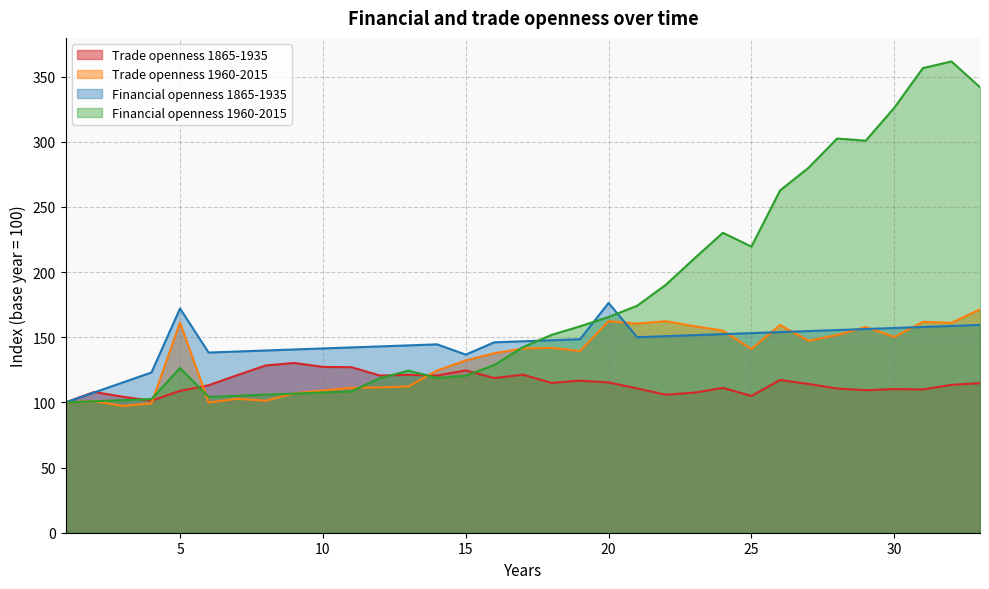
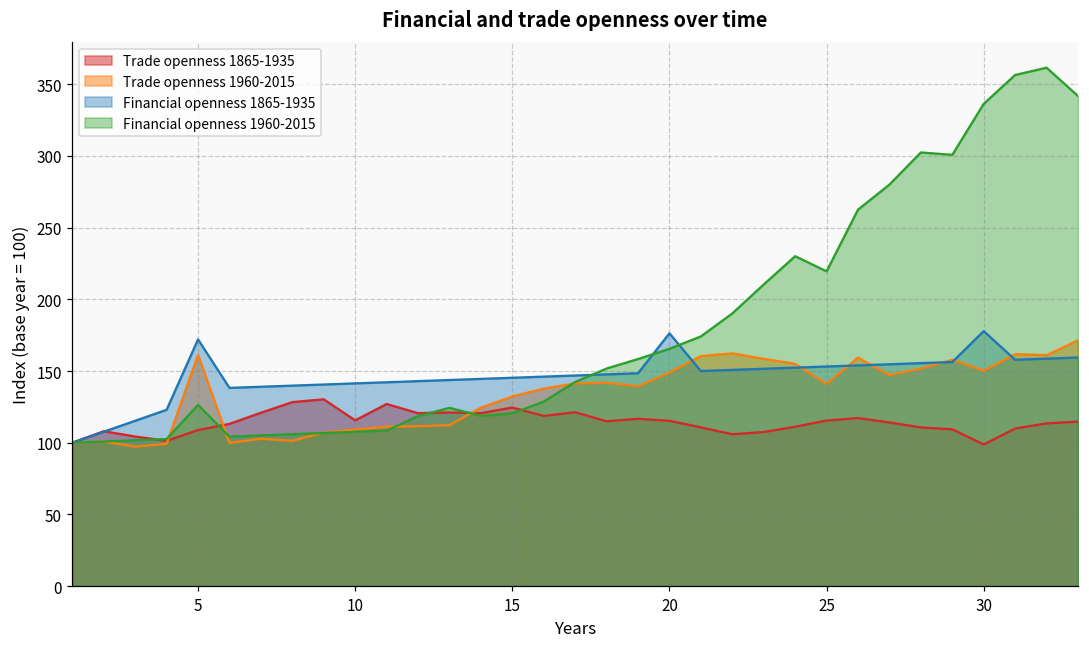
Trade openness 1865-1935, 10: 127 -> 116
Financial openness 1865-1935, 15: 137 -> 145
Trade openness 1960-2015, 20: 162 -> 149
Trade openness 1865-1935, 25: 105 -> 115
Trade openness 1865-1935, 30: 110 -> 99
Financial openness 1865-1935, 30: 157 -> 178
Financial openness 1960-2015, 30: 326 -> 336
